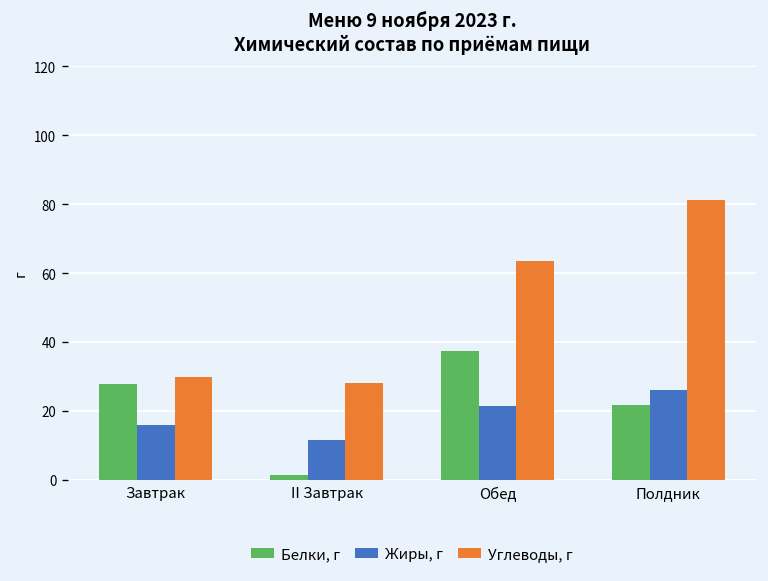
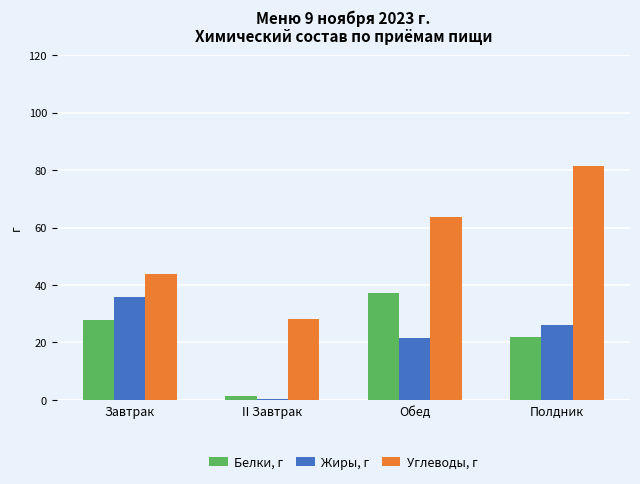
Жиры, г, Завтрак: 16 -> 36
Углеводы, г, Завтрак: 30 -> 44
Жиры, г, II Завтрак: 12 -> 1
